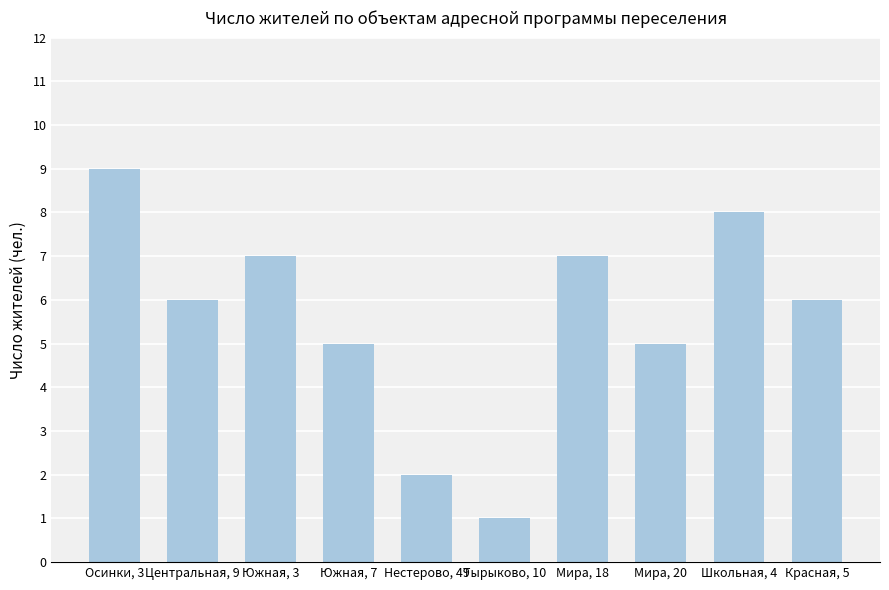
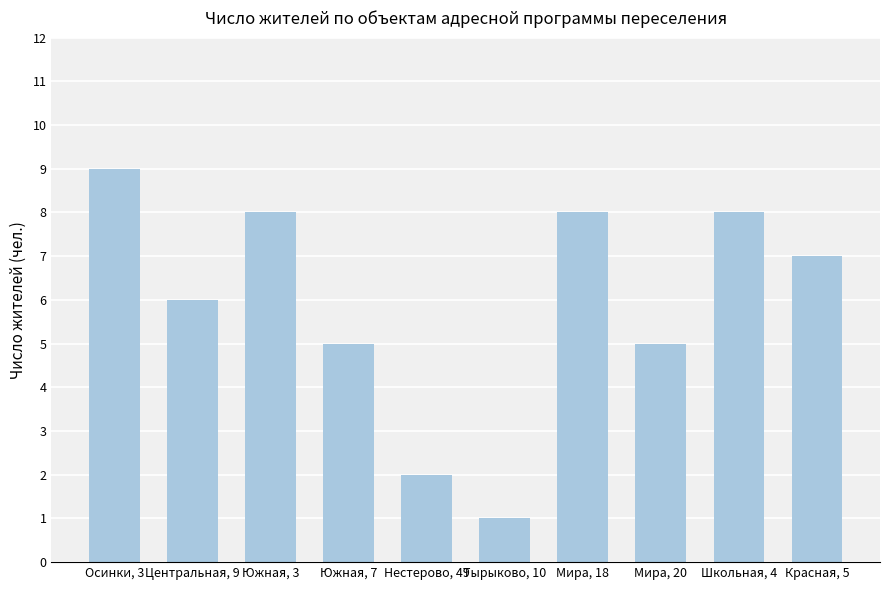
Южная, 3: 7 -> 8
Мира, 18: 7 -> 8
Красная, 5: 6 -> 7
